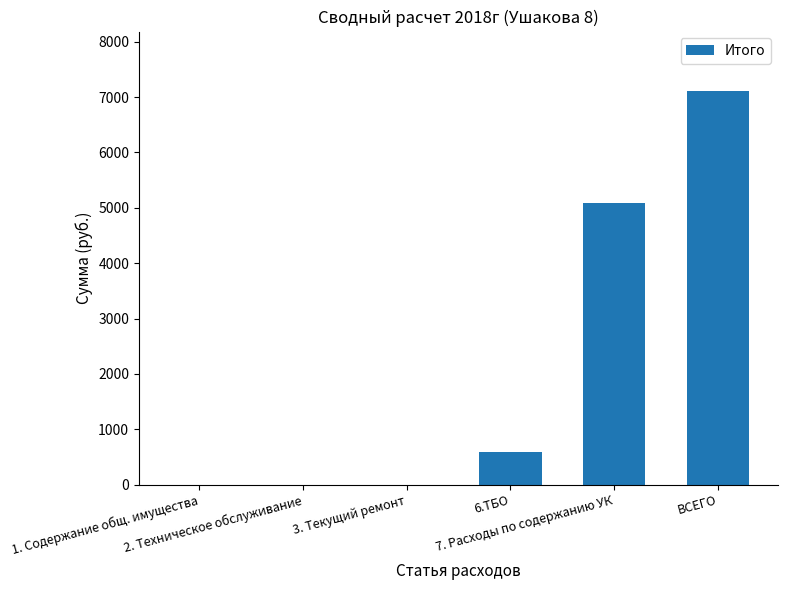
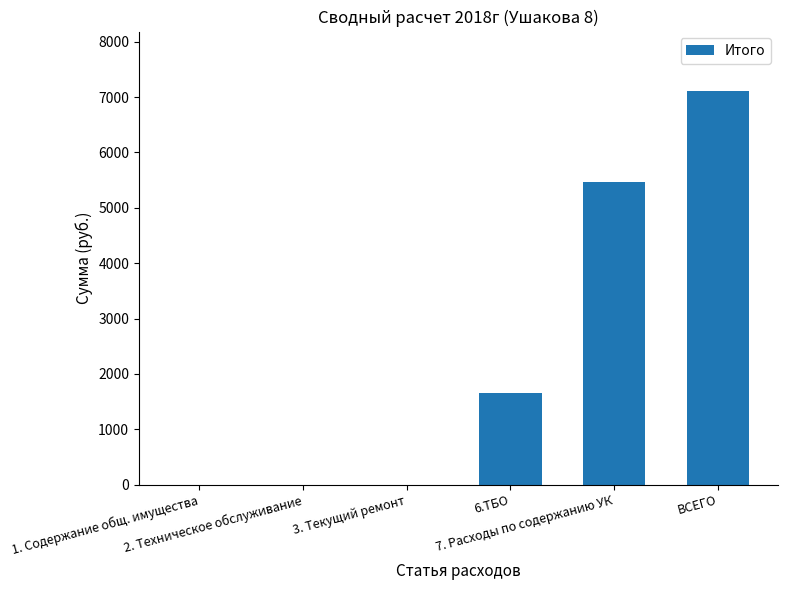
6.ТБО: 600 -> 1600
7. Расходы по содержанию УК: 5100 -> 5500
